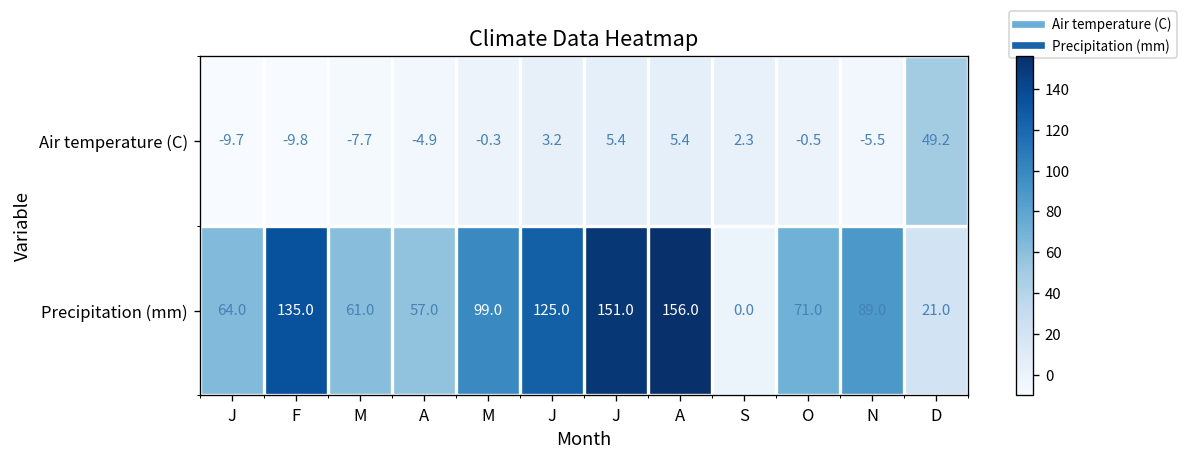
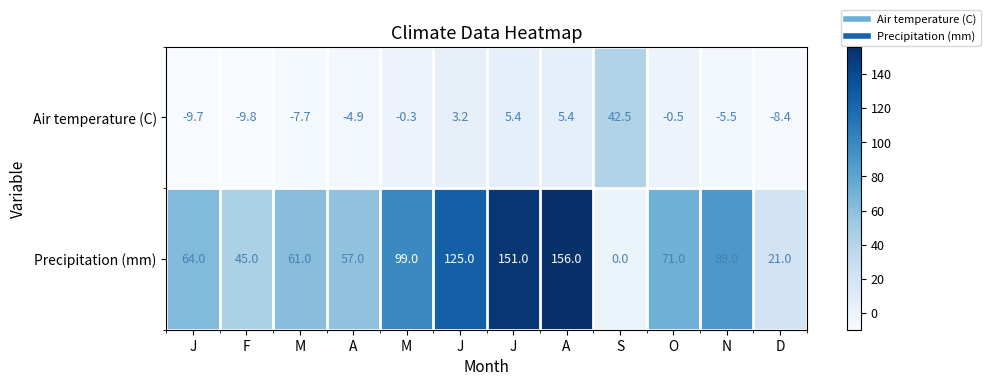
Air temperature (C), S: 2.3 -> 42.5
Air temperature (C), D: 49.2 -> -8.4
Precipitation (mm), F: 135.0 -> 45.0
